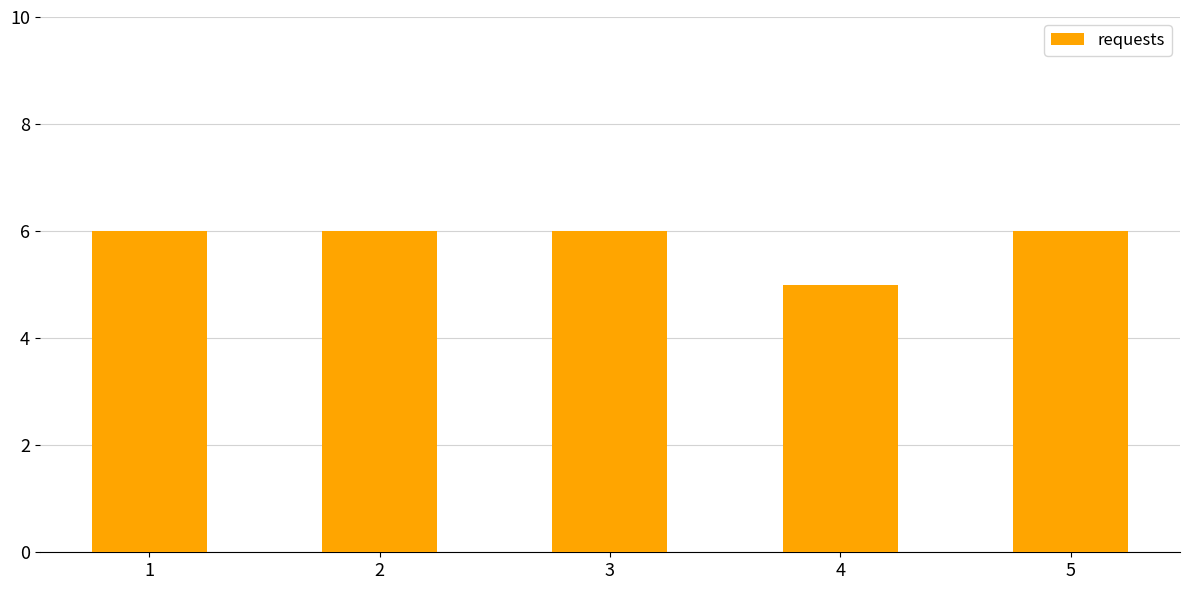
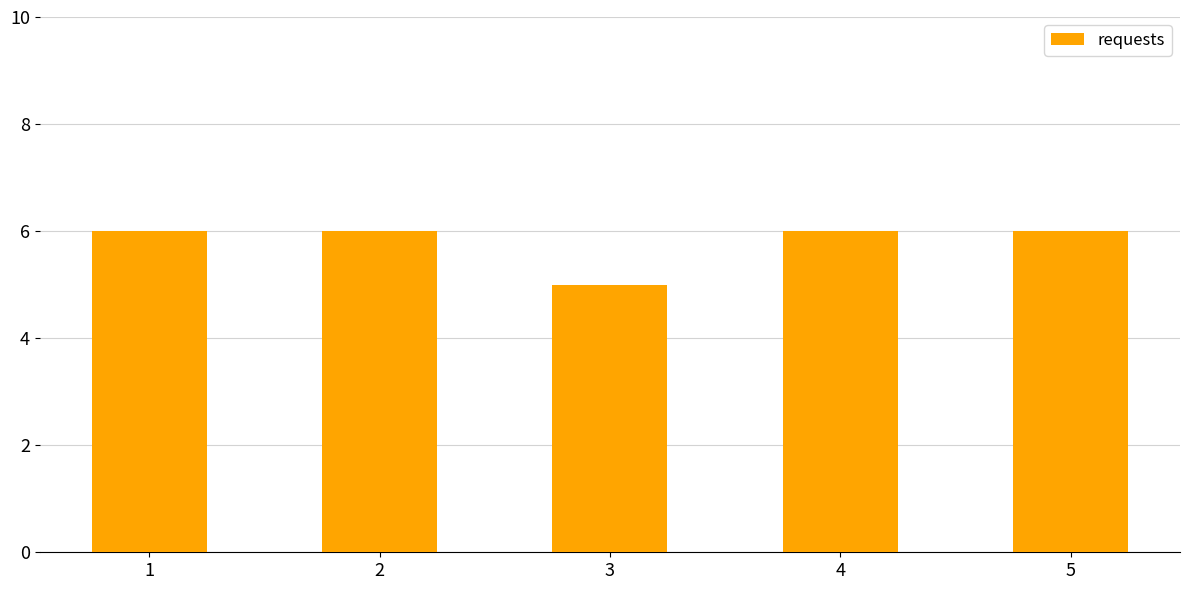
3: 6 -> 5
4: 5 -> 6
